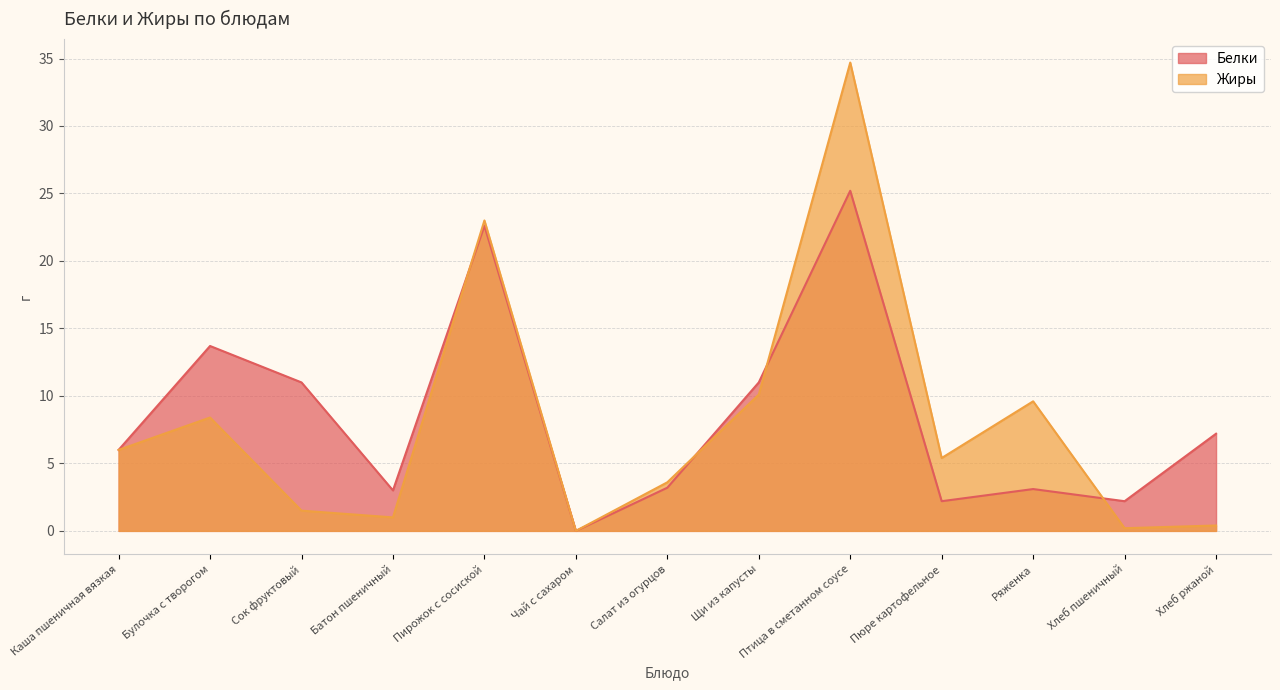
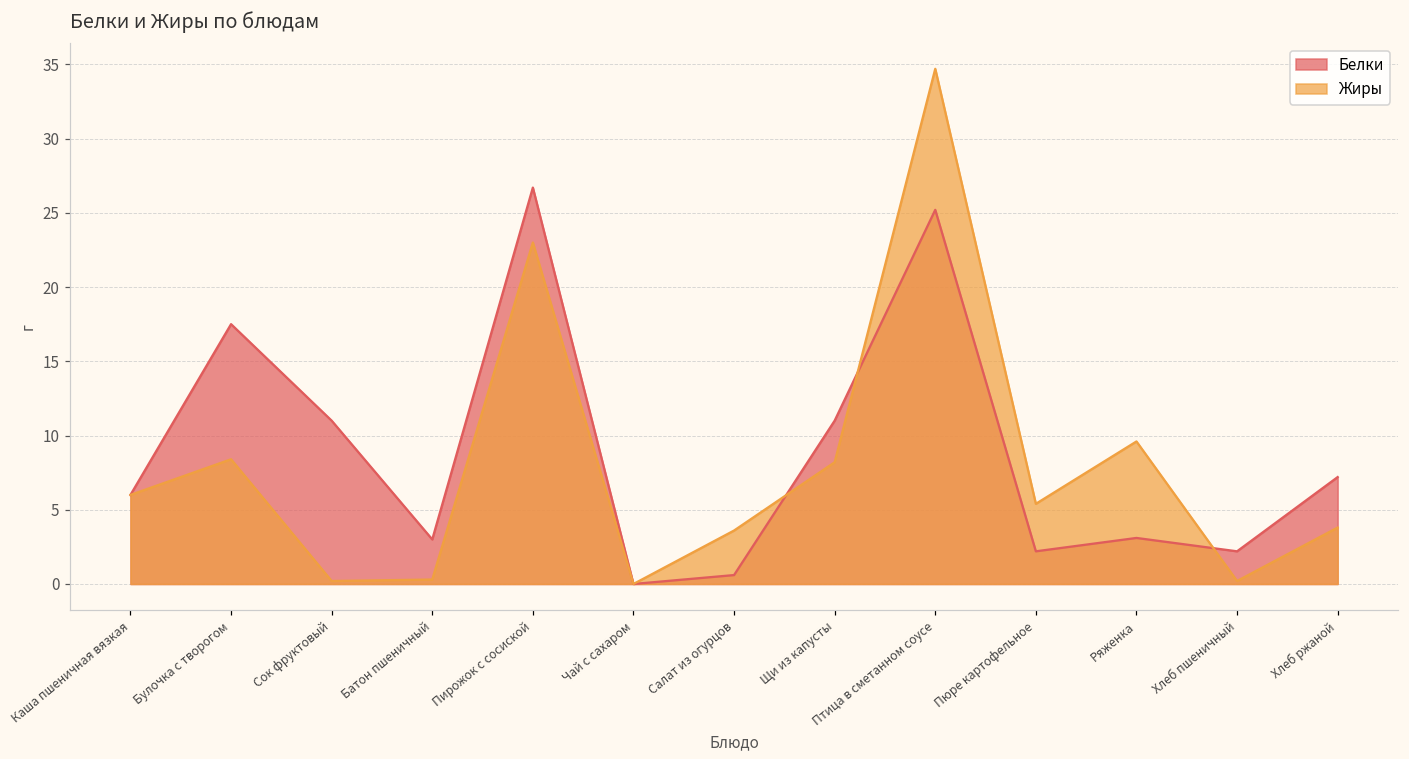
Белки, Булочка с творогом: 13.7 -> 17.5
Жиры, Сок фруктовый: 1.5 -> 0.2
Жиры, Батон пшеничный: 1.0 -> 0.3
Белки, Пирожок с сосиской: 22.6 -> 26.7
Белки, Салат из огурцов: 3.2 -> 0.6
Жиры, Щи из капусты: 10.1 -> 8.2
Жиры, Хлеб ржаной: 0.4 -> 3.8
